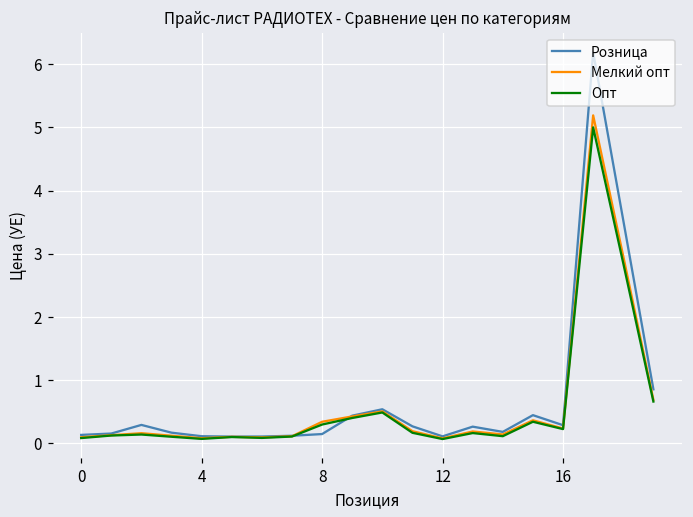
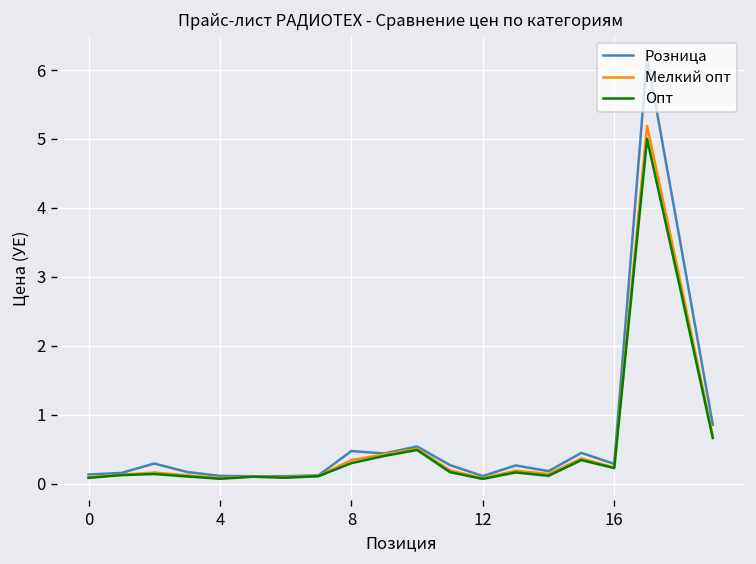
Розница, 8: 0.1 -> 0.5
